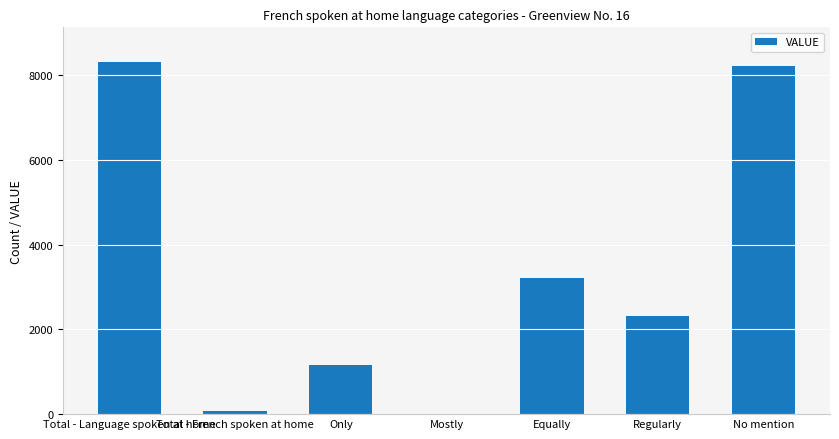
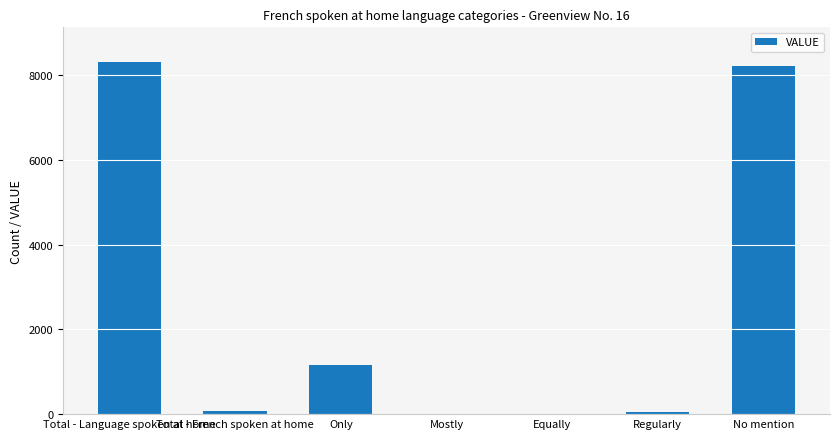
Equally: 3200 -> 0
Regularly: 2300 -> 100
